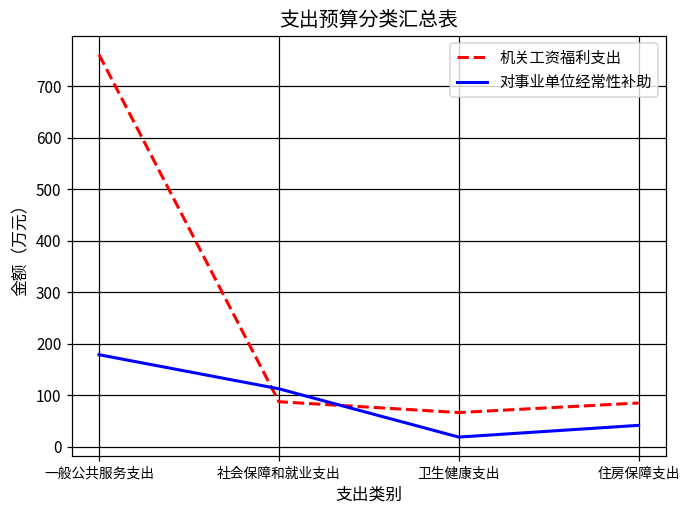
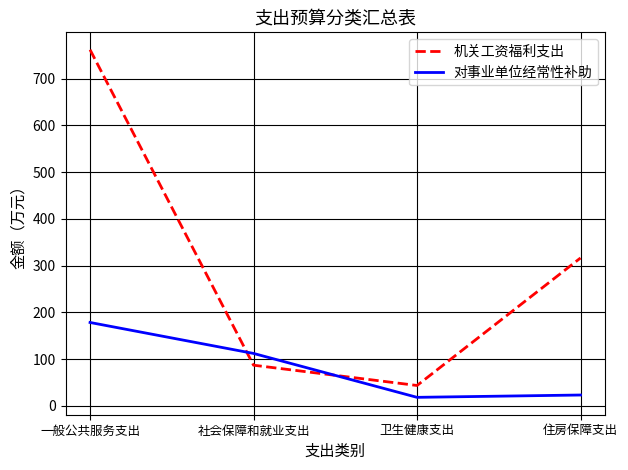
机关工资福利支出, 卫生健康支出: 70 -> 40
机关工资福利支出, 住房保障支出: 80 -> 320
对事业单位经常性补助, 住房保障支出: 40 -> 20
